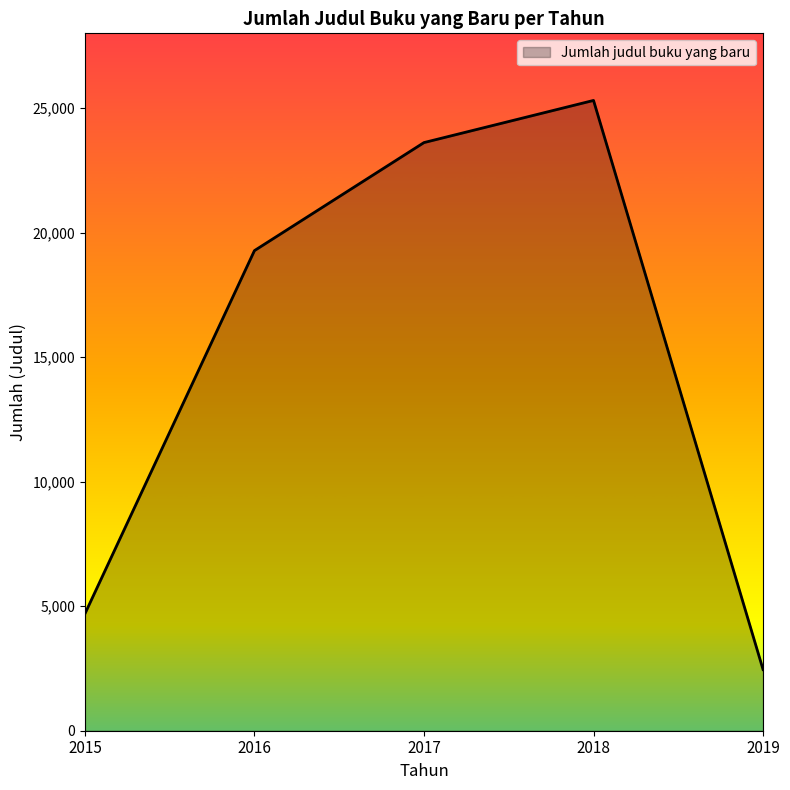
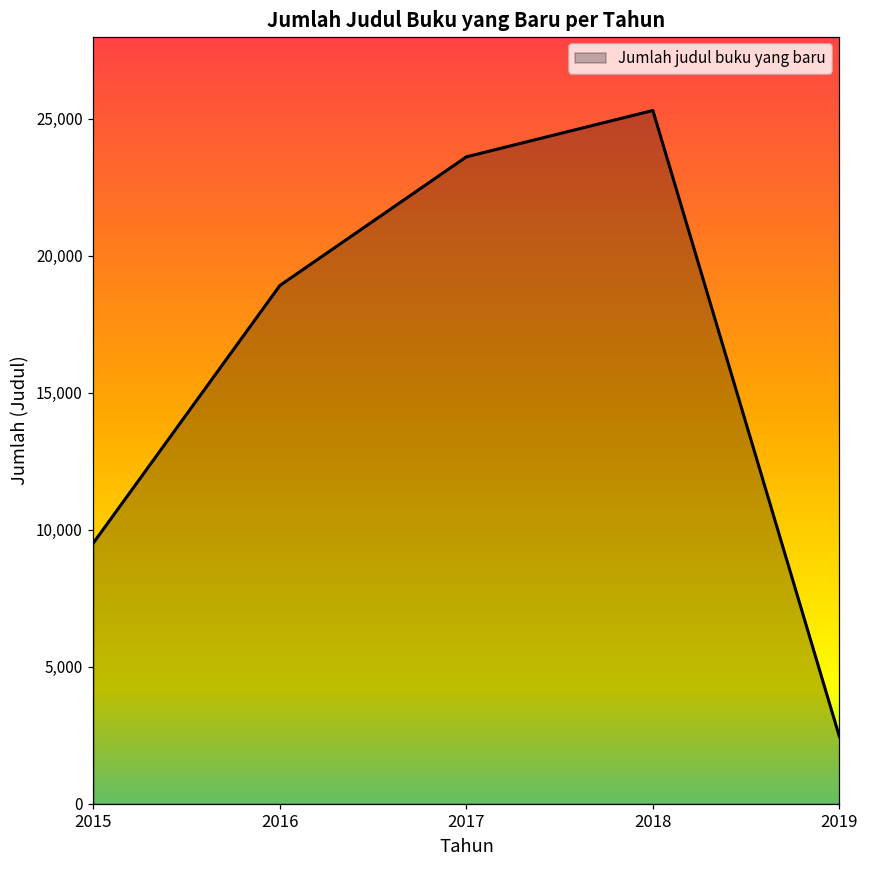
2015: 4,700 -> 9,500
2016: 19,300 -> 18,900
